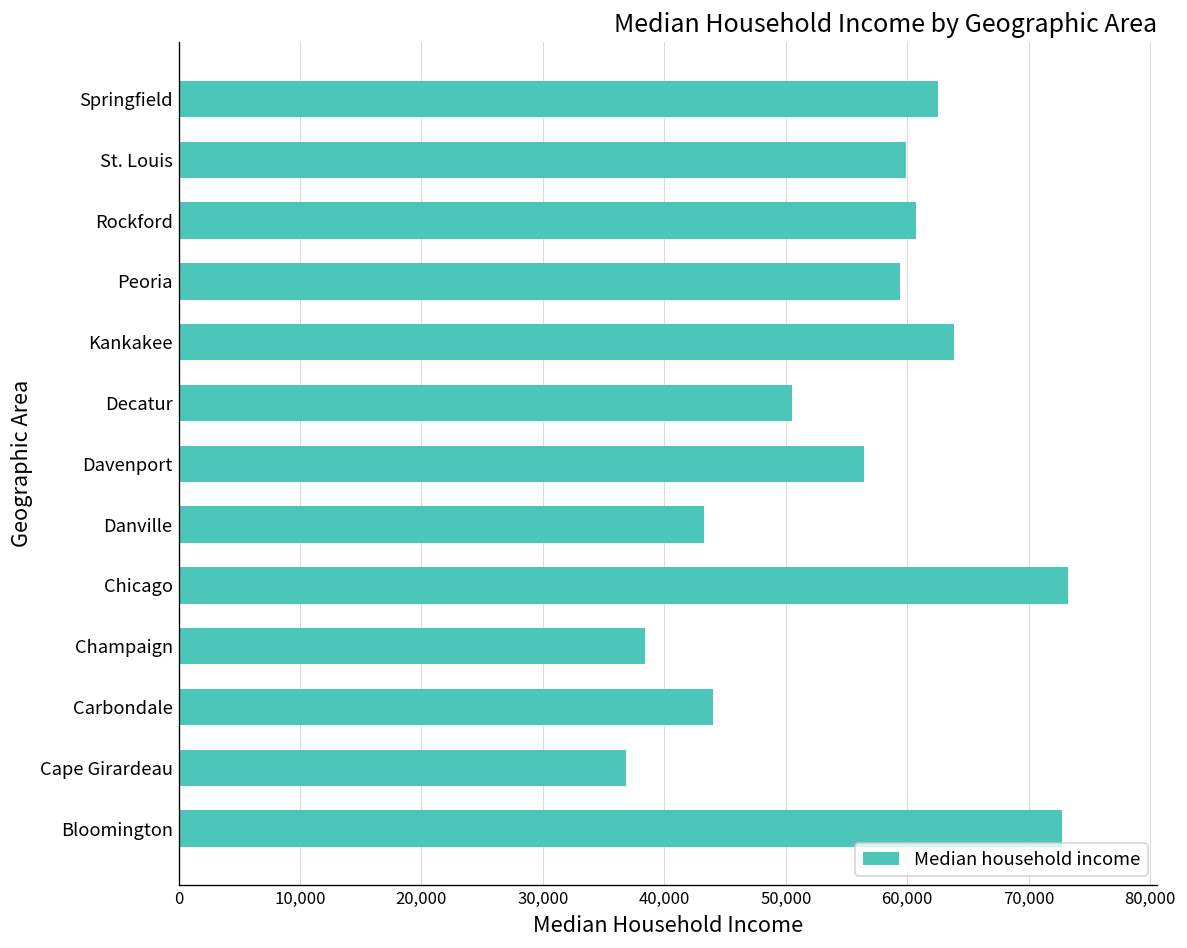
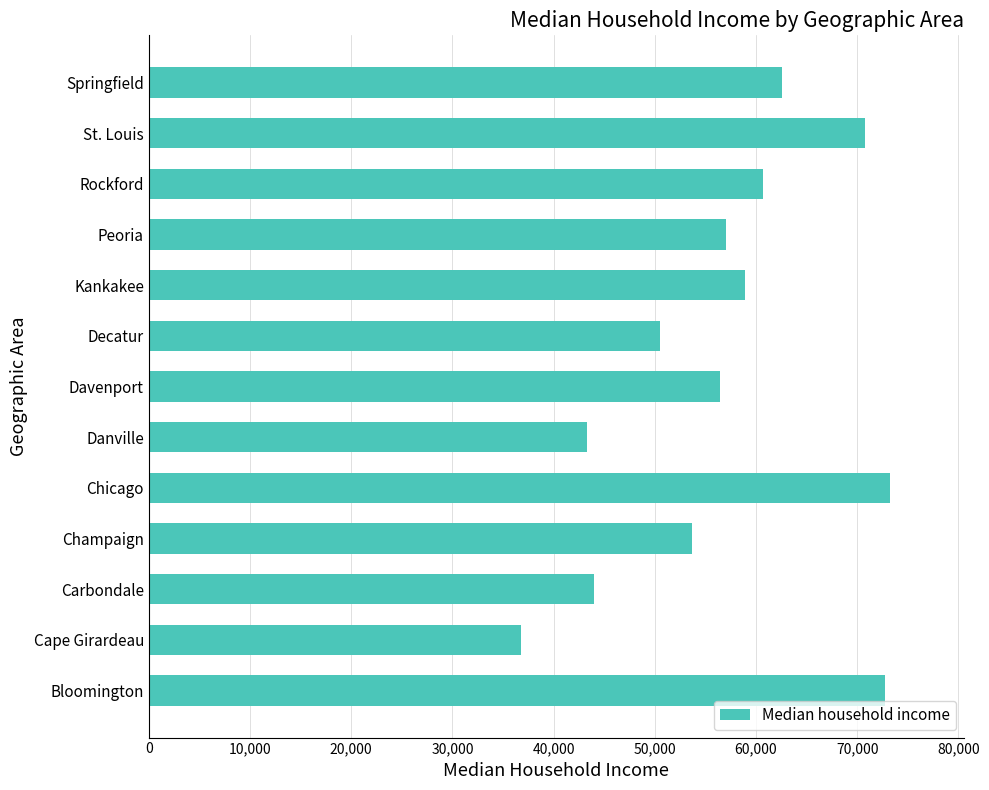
St. Louis: 59,900 -> 70,800
Peoria: 59,400 -> 57,000
Kankakee: 63,900 -> 58,900
Champaign: 38,400 -> 53,600
